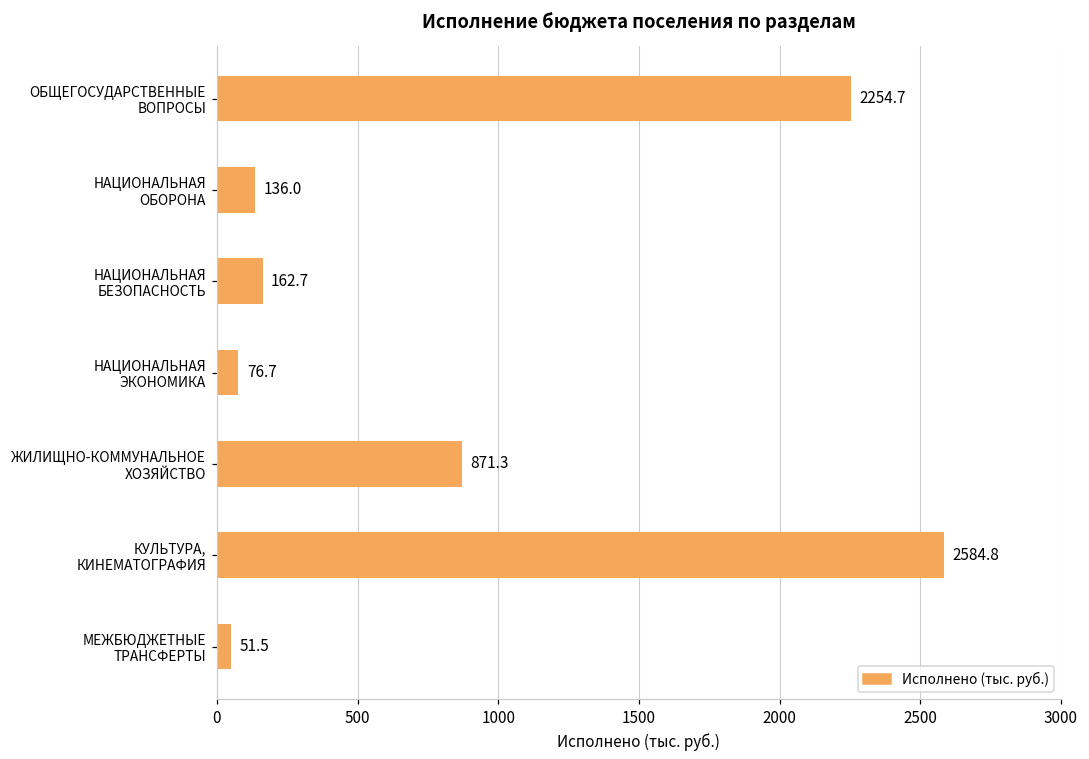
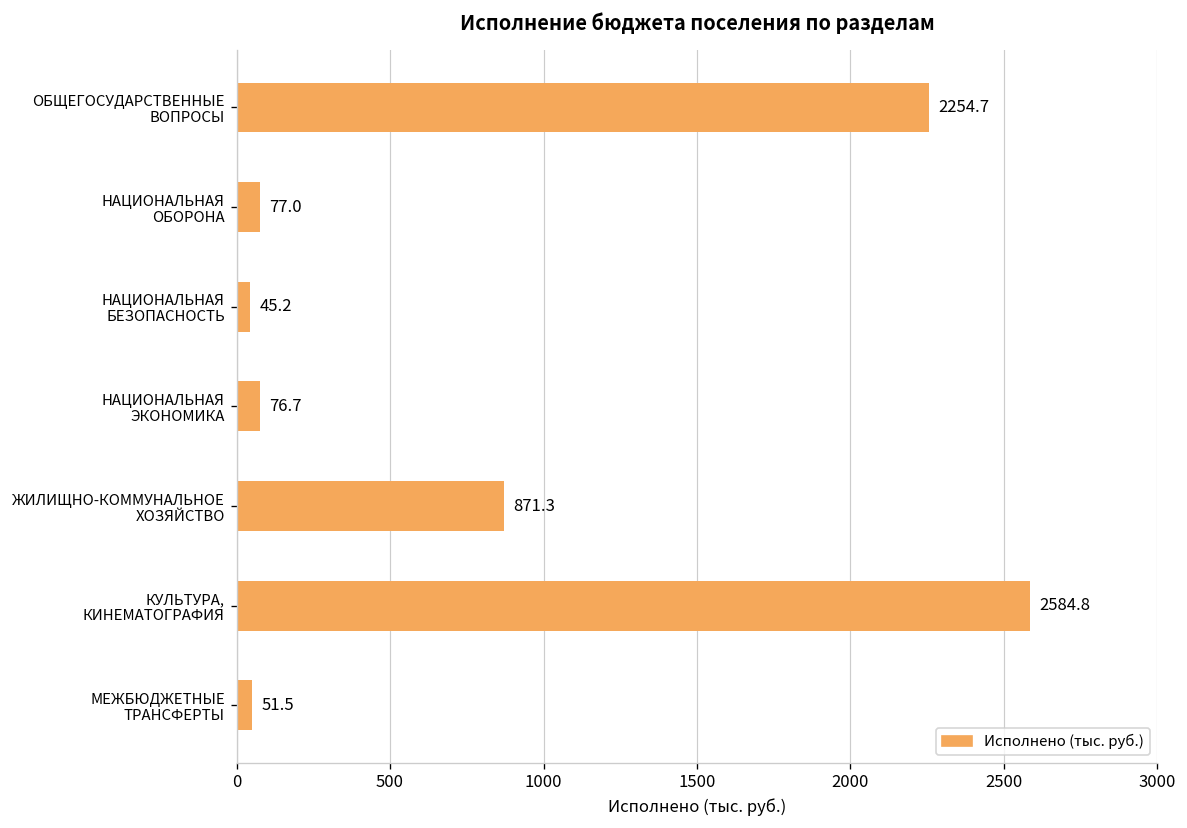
НАЦИОНАЛЬНАЯ ОБОРОНА: 136.0 -> 77.0
НАЦИОНАЛЬНАЯ БЕЗОПАСНОСТЬ: 162.7 -> 45.2
